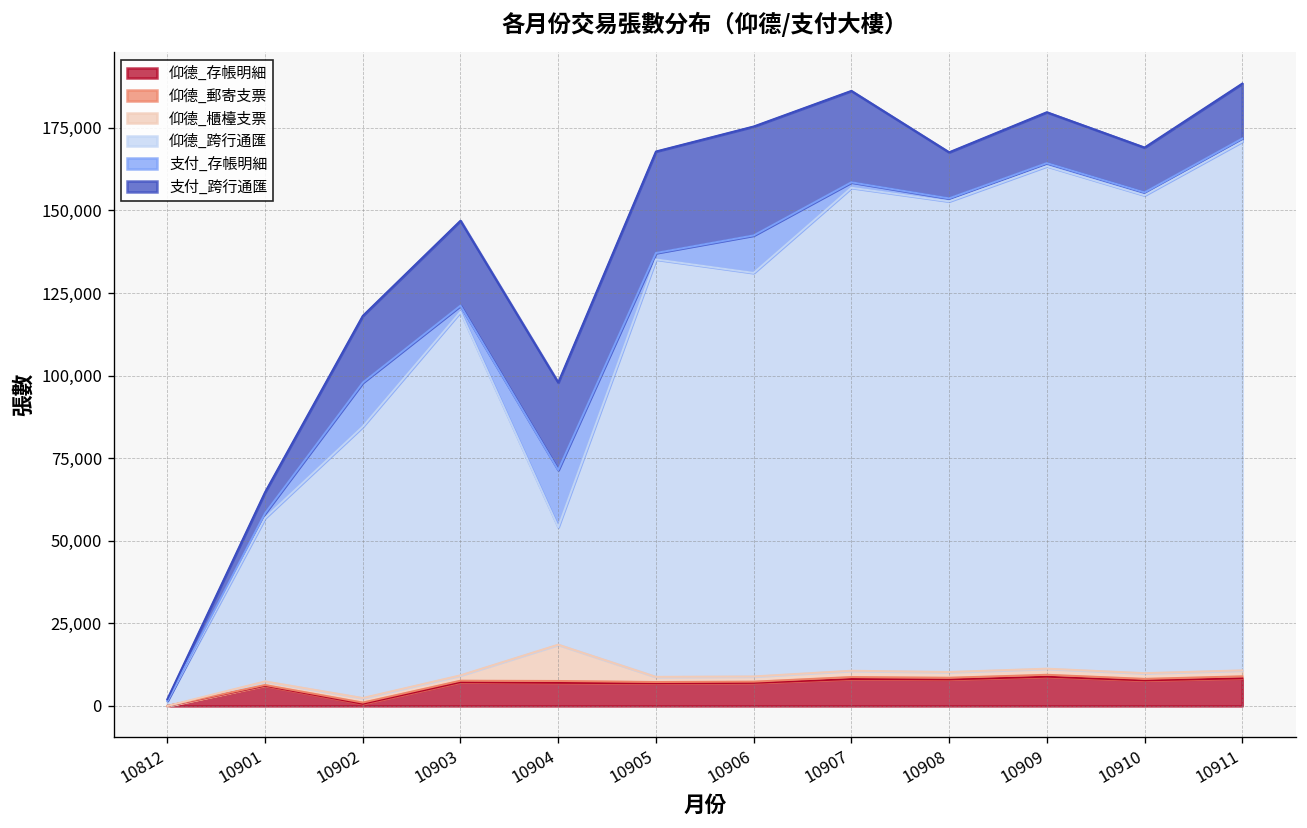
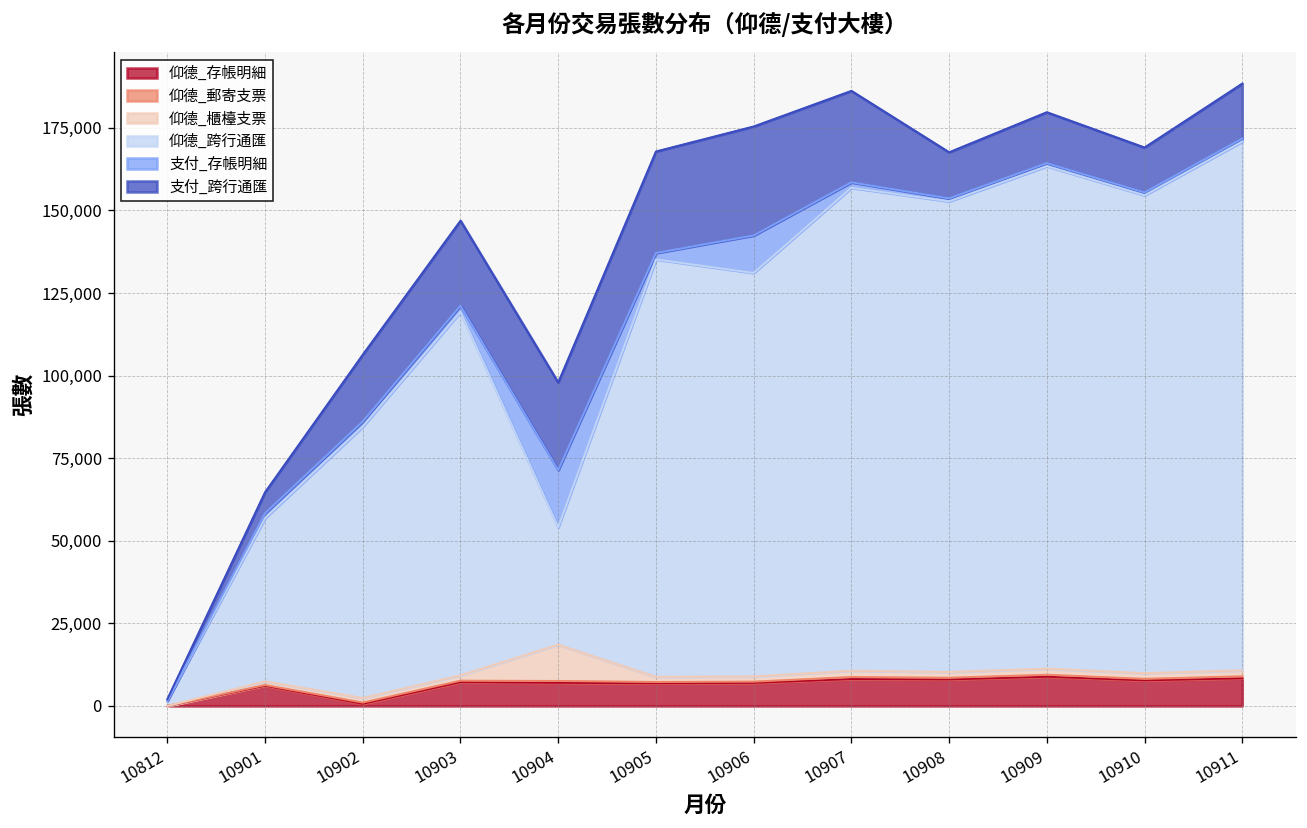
支付_存帳明細, 10902: 13,000 -> 2,000
